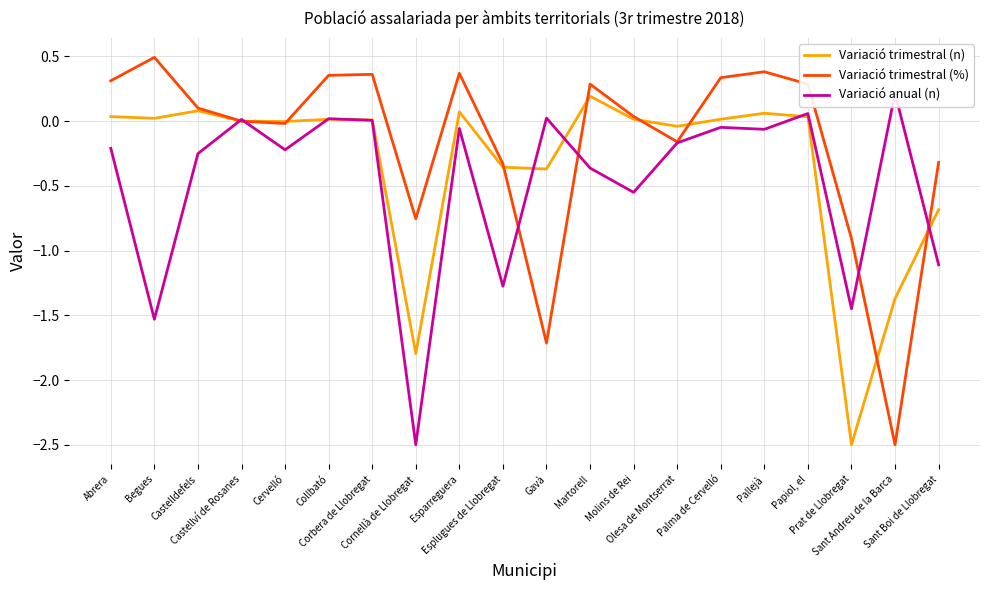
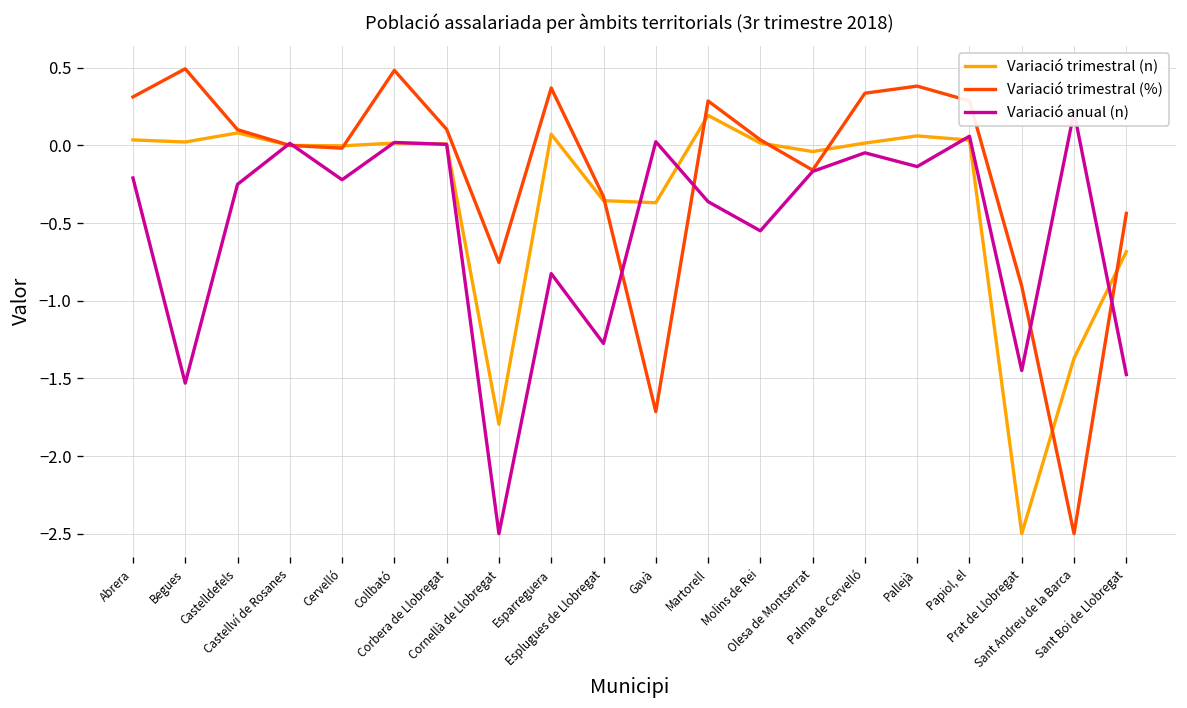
Variació trimestral (%), Collbató: 0.35 -> 0.48
Variació trimestral (%), Corbera de Llobregat: 0.36 -> 0.10
Variació anual (n), Esparreguera: -0.06 -> -0.83
Variació anual (n), Pallejà: -0.06 -> -0.14
Variació trimestral (%), Sant Boi de Llobregat: -0.32 -> -0.44
Variació anual (n), Sant Boi de Llobregat: -1.11 -> -1.48
